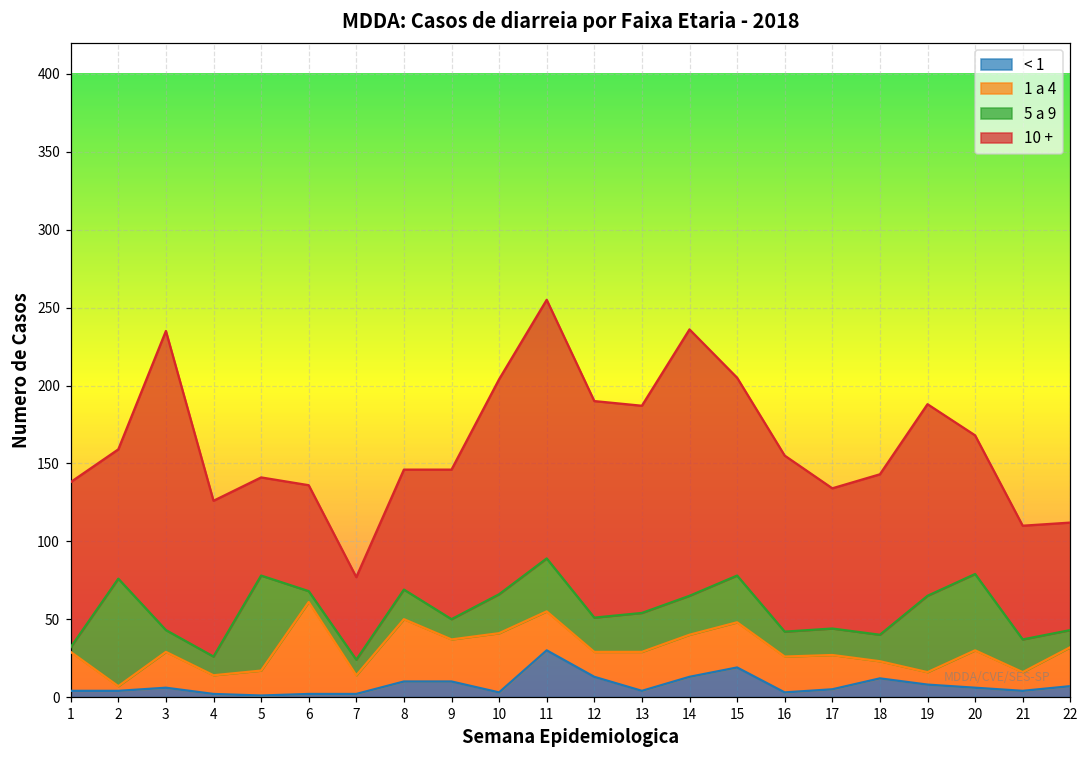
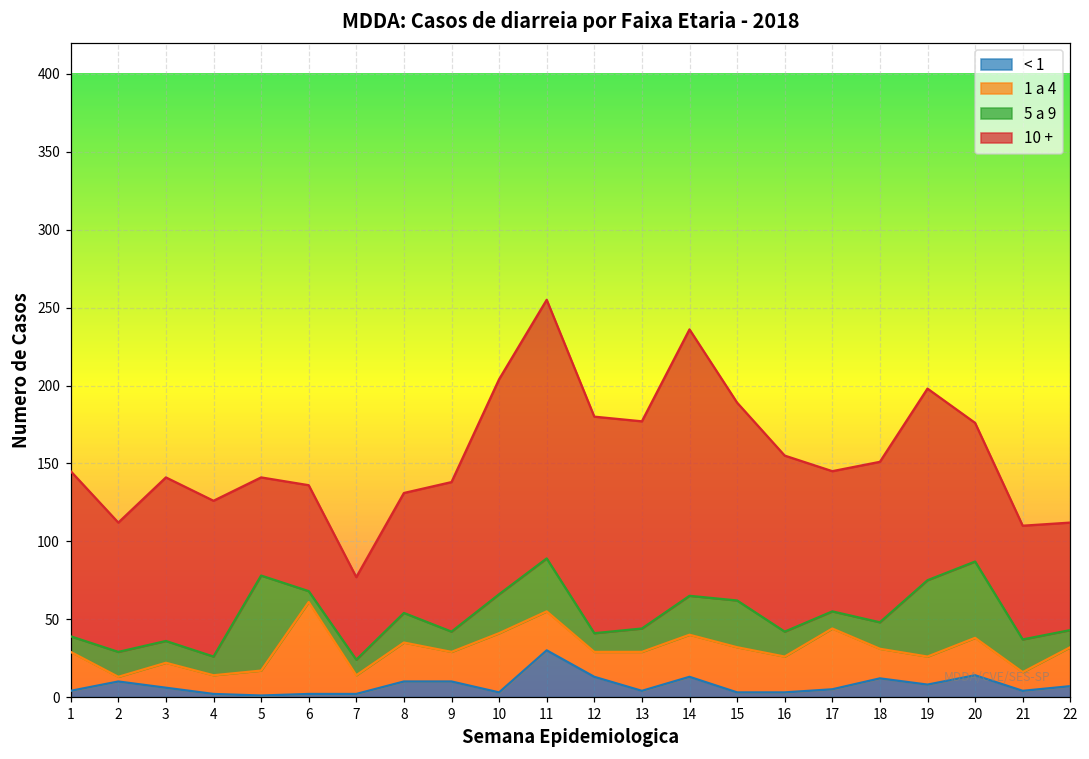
5 a 9, 1: 3 -> 10
< 1, 2: 4 -> 10
5 a 9, 2: 69 -> 16
1 a 4, 3: 23 -> 16
10 +, 3: 192 -> 105
1 a 4, 8: 40 -> 25
1 a 4, 9: 27 -> 19
5 a 9, 12: 22 -> 12
5 a 9, 13: 25 -> 15
< 1, 15: 19 -> 3
1 a 4, 17: 22 -> 39
5 a 9, 17: 17 -> 11
1 a 4, 18: 11 -> 19
1 a 4, 19: 8 -> 18
< 1, 20: 6 -> 14
